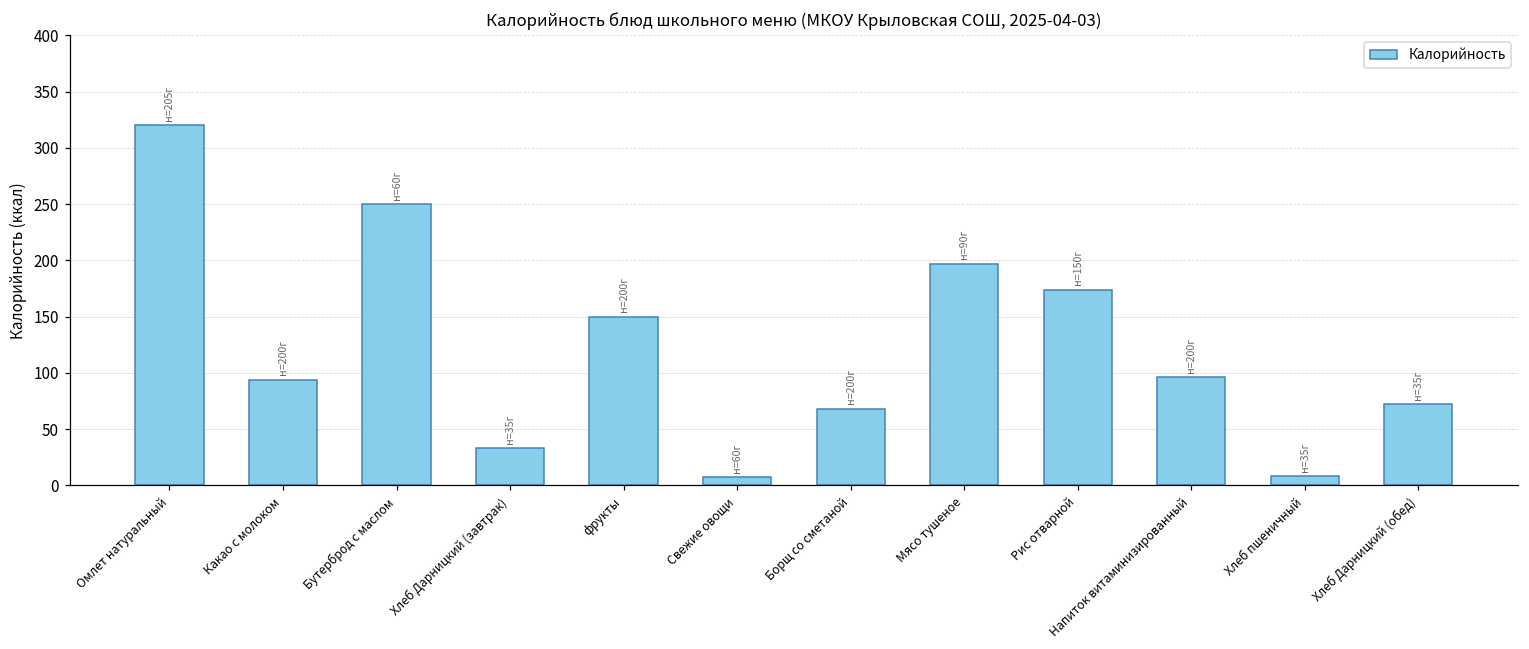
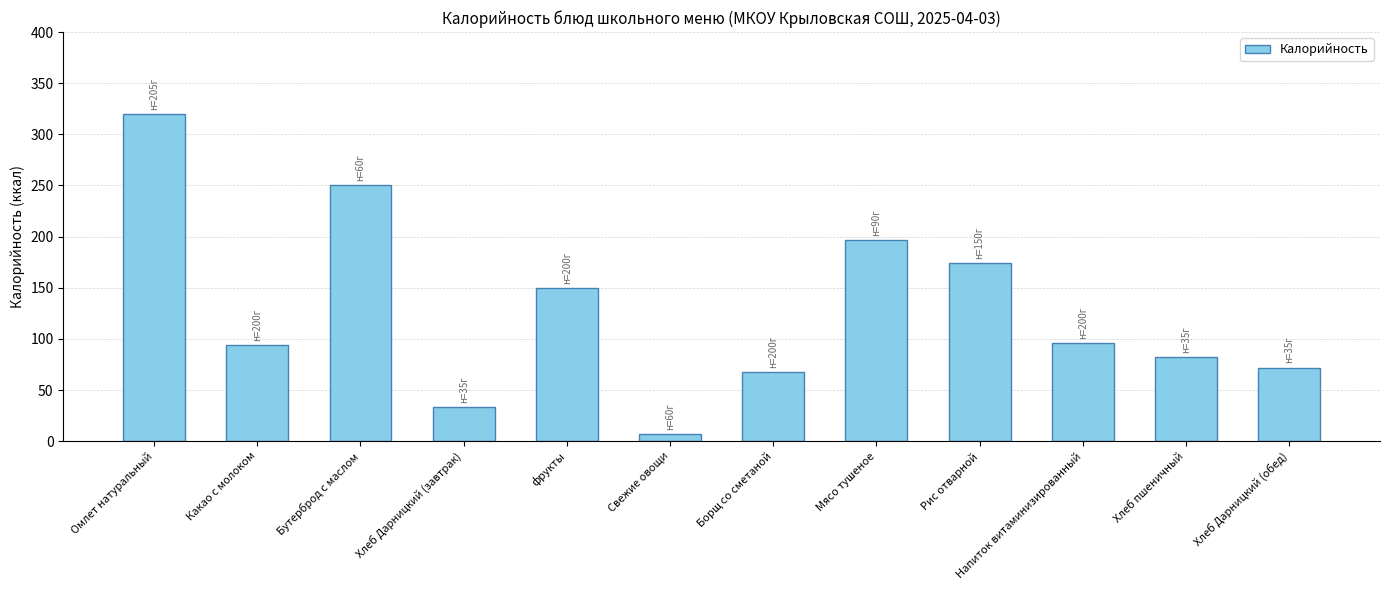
Хлеб пшеничный: 8 -> 82
